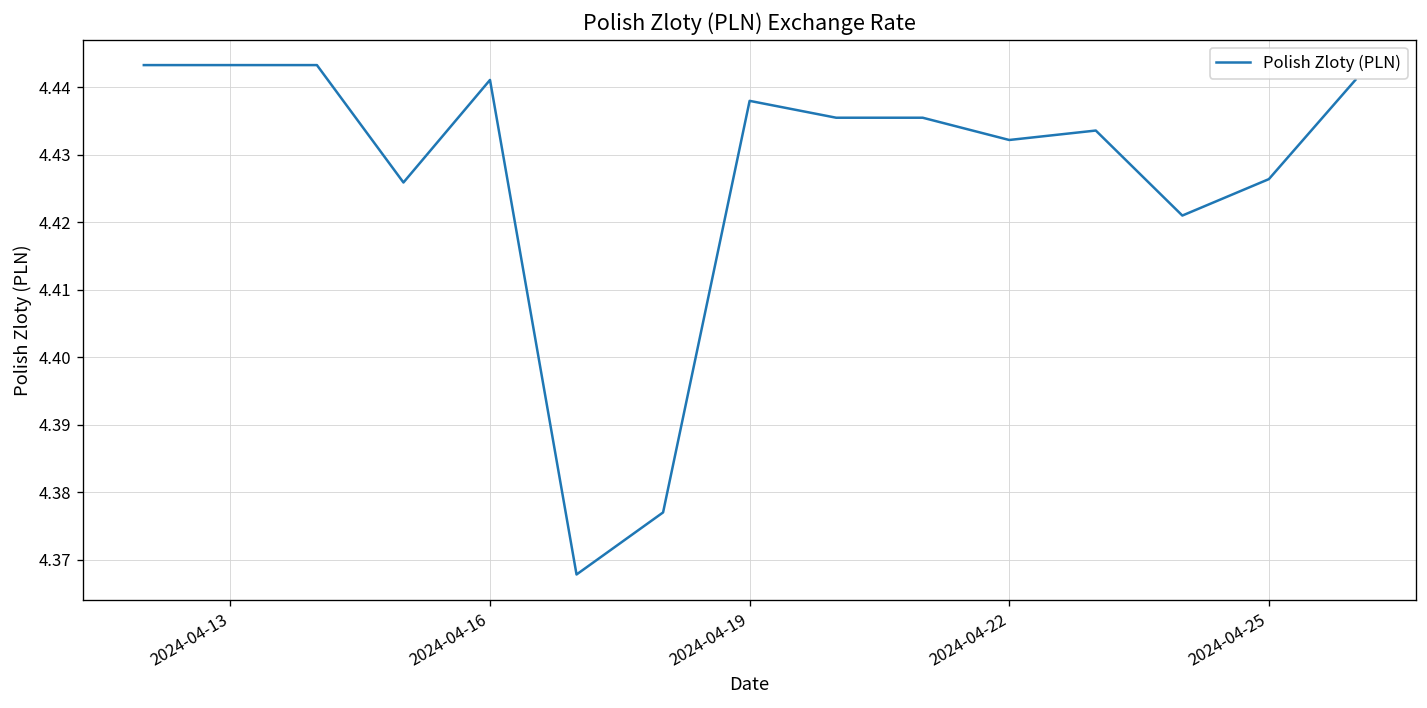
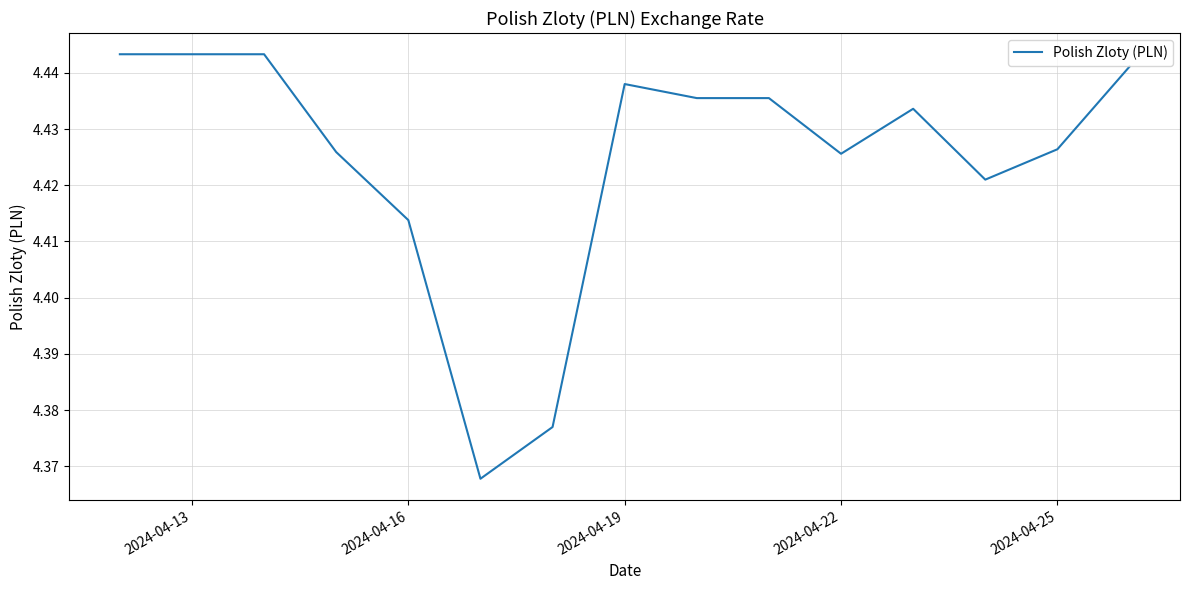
2024-04-16: 4.441 -> 4.414
2024-04-22: 4.432 -> 4.426
